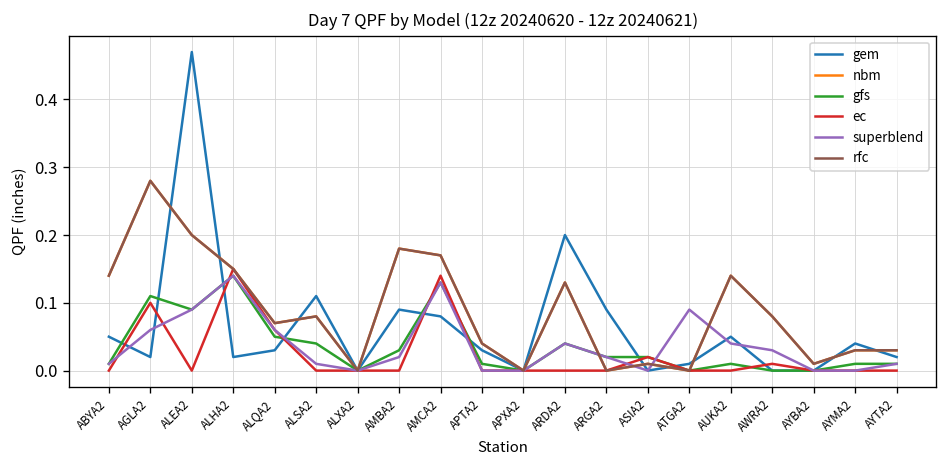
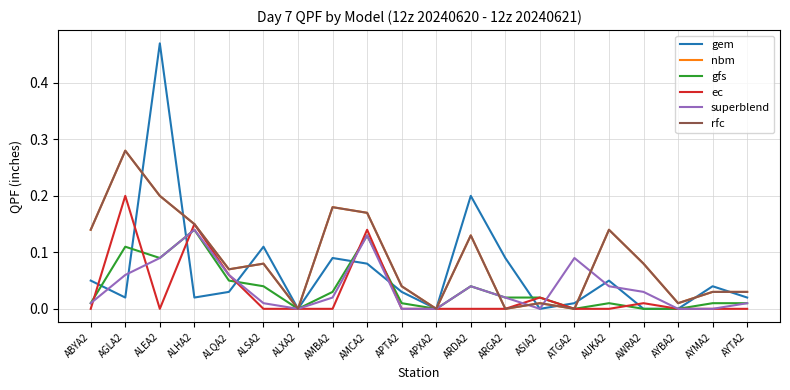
ec, AGLA2: 0.1 -> 0.2
